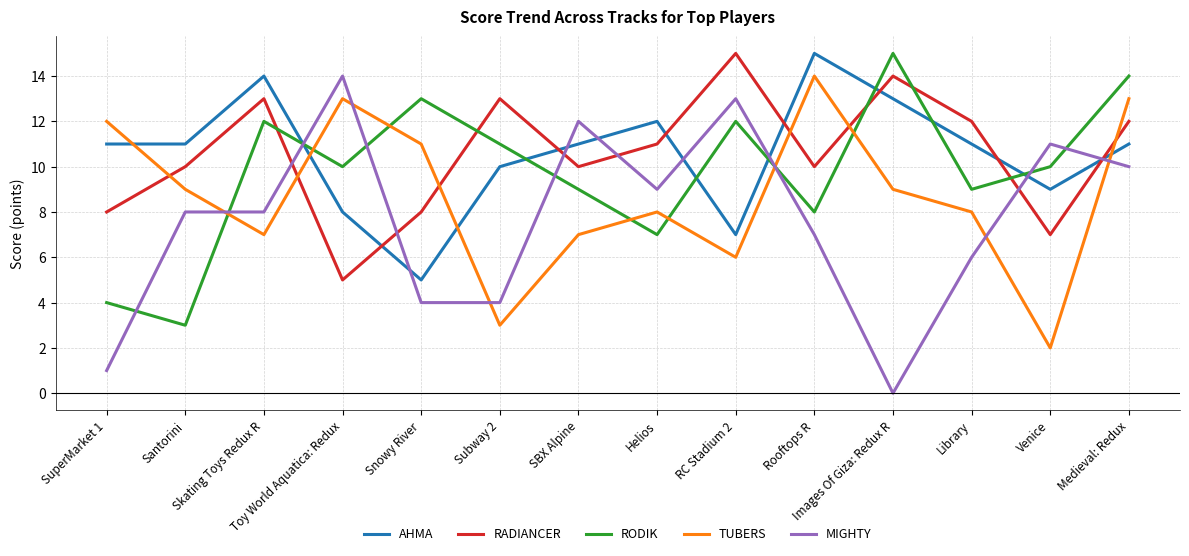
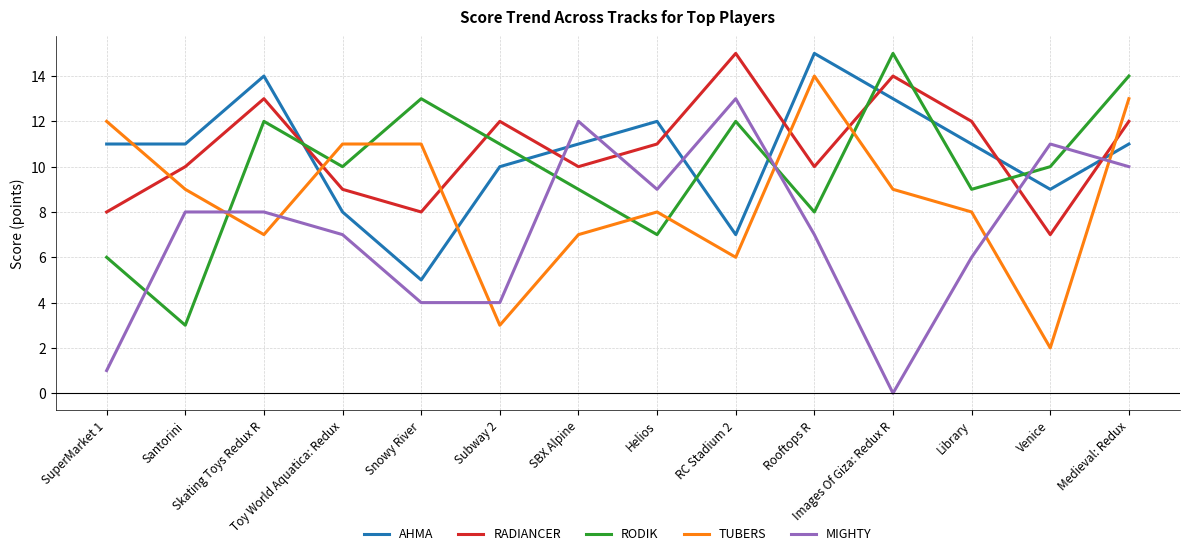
RODIK, SuperMarket 1: 4 -> 6
RADIANCER, Toy World Aquatica: Redux: 5 -> 9
TUBERS, Toy World Aquatica: Redux: 13 -> 11
MIGHTY, Toy World Aquatica: Redux: 14 -> 7
RADIANCER, Subway 2: 13 -> 12
